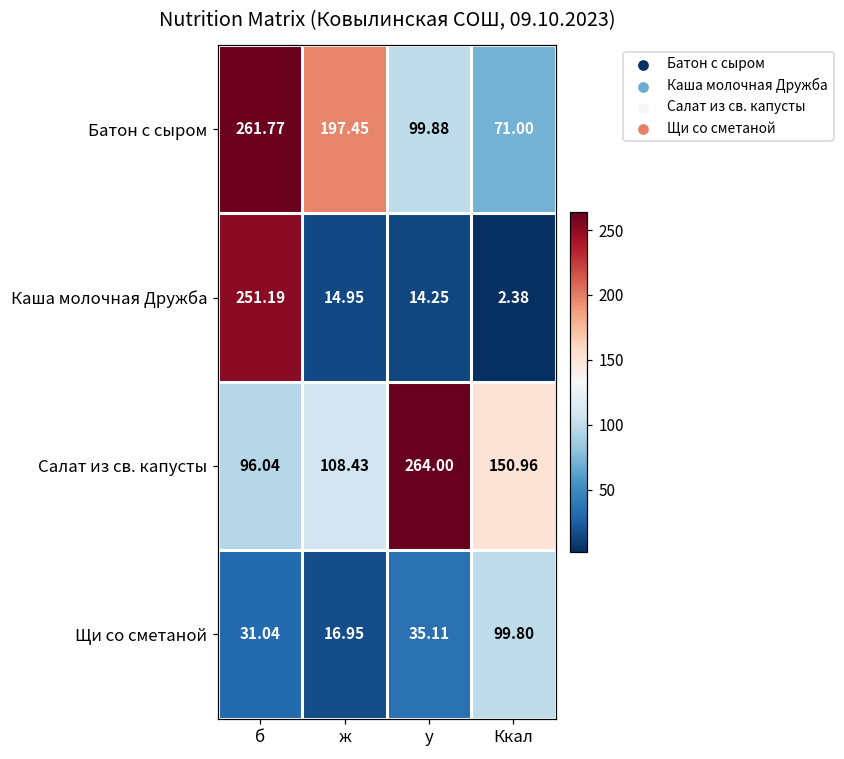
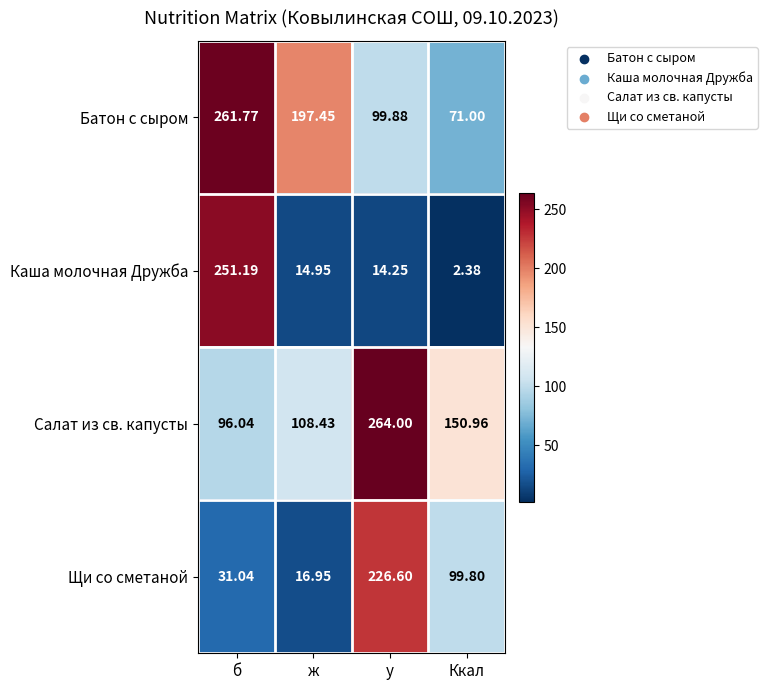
Щи со сметаной, у: 35.11 -> 226.60
